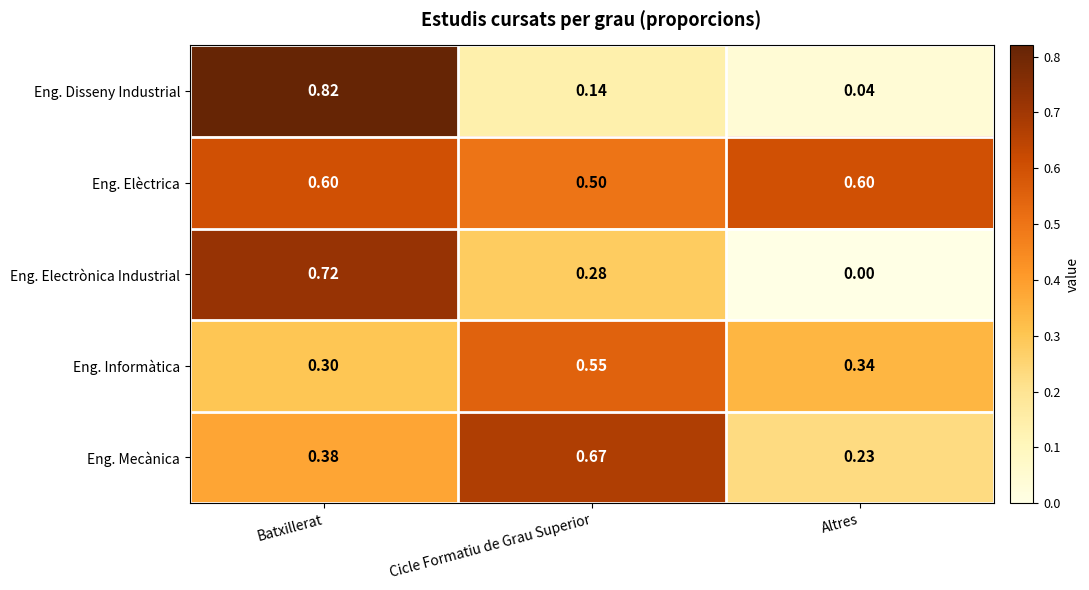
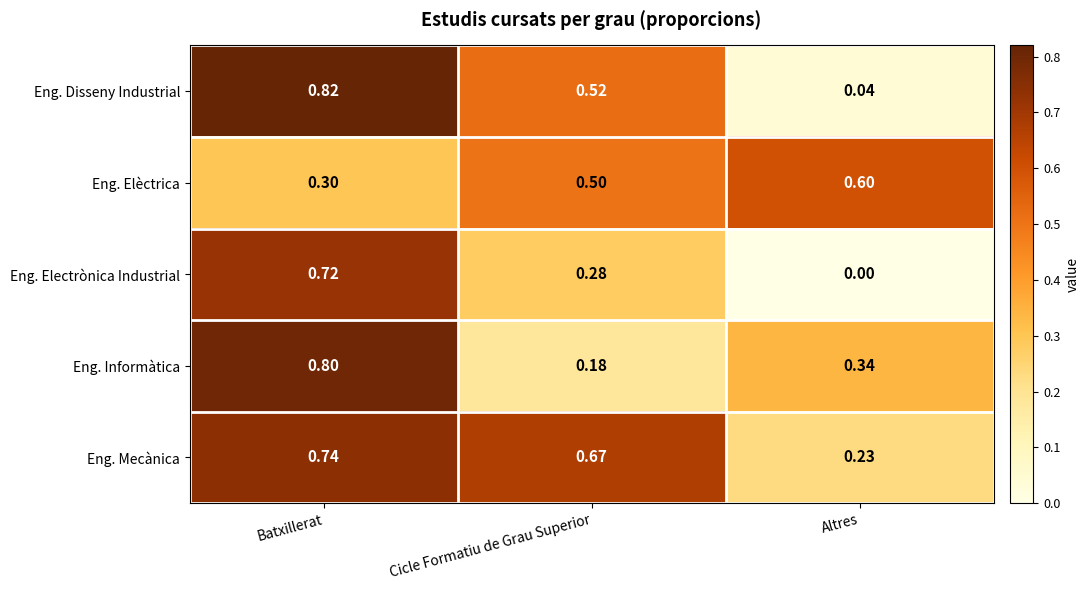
Eng. Disseny Industrial, Cicle Formatiu de Grau Superior: 0.14 -> 0.52
Eng. Elèctrica, Batxillerat: 0.60 -> 0.30
Eng. Informàtica, Batxillerat: 0.30 -> 0.80
Eng. Informàtica, Cicle Formatiu de Grau Superior: 0.55 -> 0.18
Eng. Mecànica, Batxillerat: 0.38 -> 0.74
